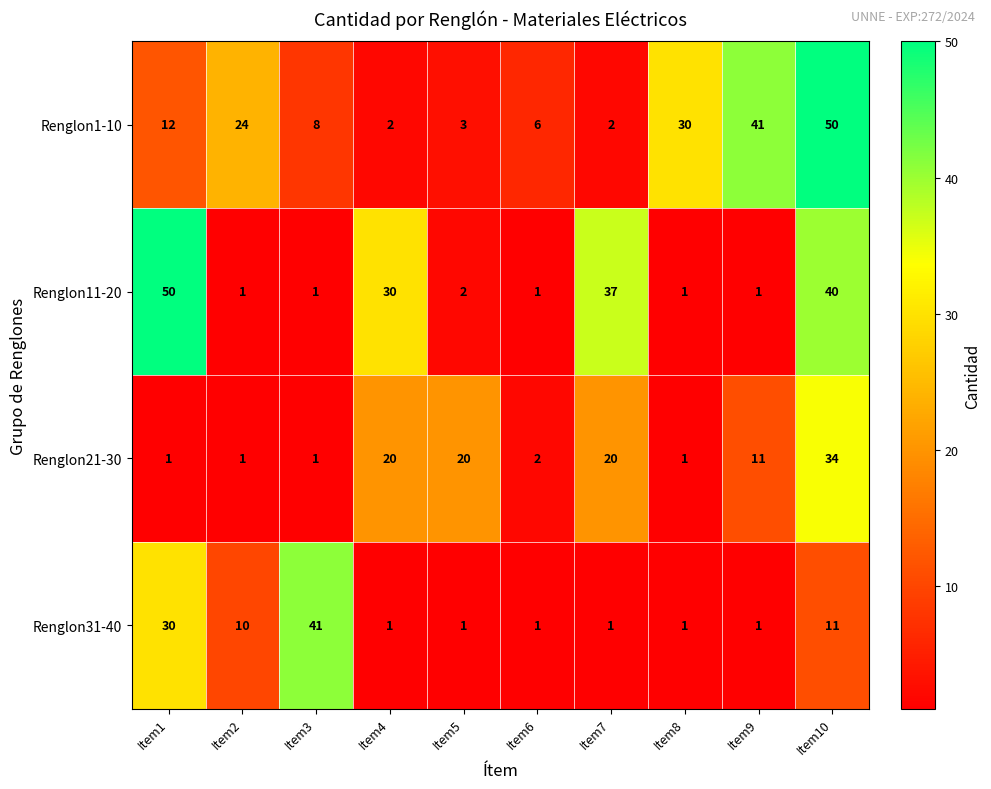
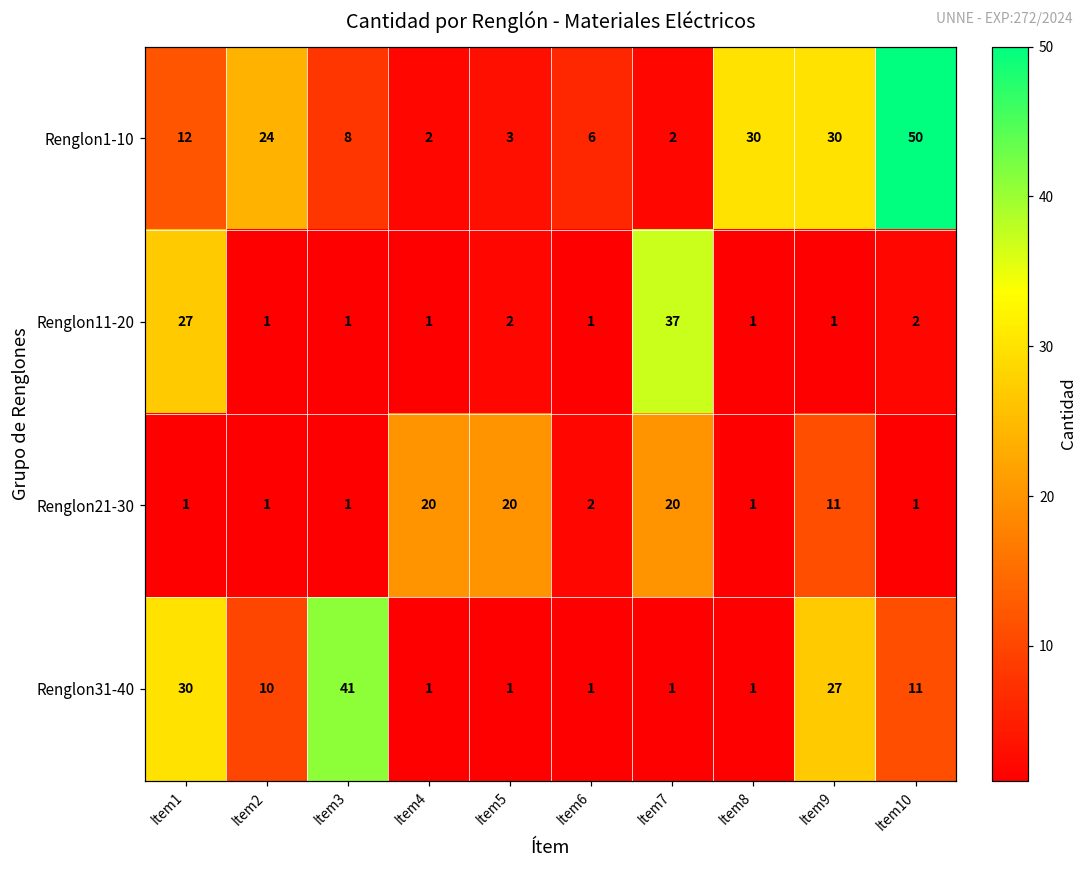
Renglon1-10, Item9: 41 -> 30
Renglon11-20, Item1: 50 -> 27
Renglon11-20, Item4: 30 -> 1
Renglon11-20, Item10: 40 -> 2
Renglon21-30, Item10: 34 -> 1
Renglon31-40, Item9: 1 -> 27
